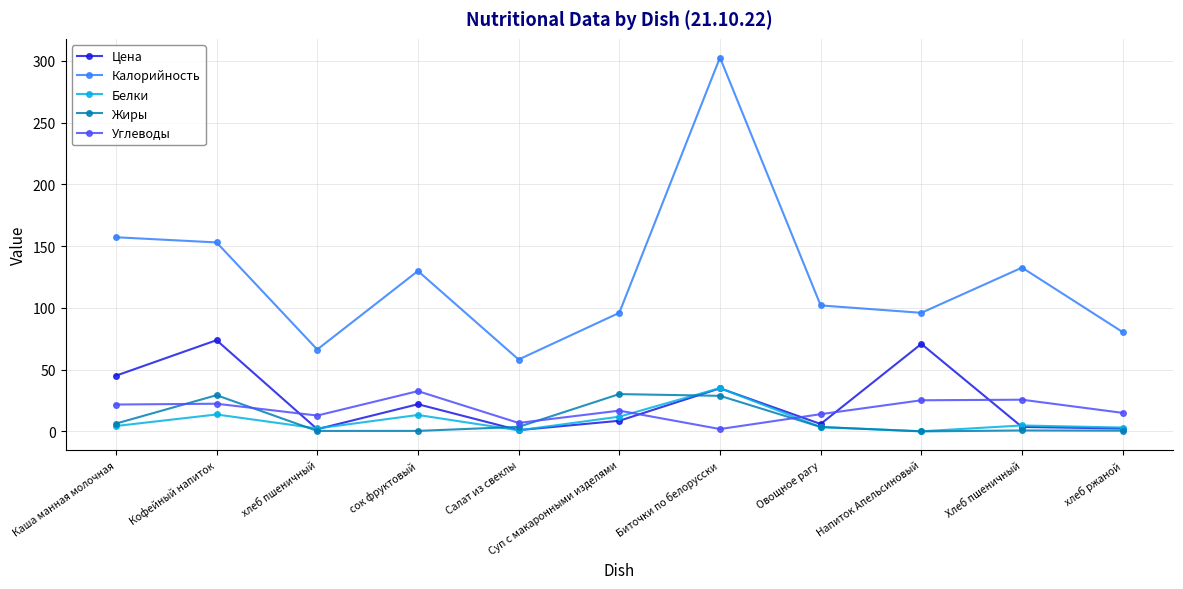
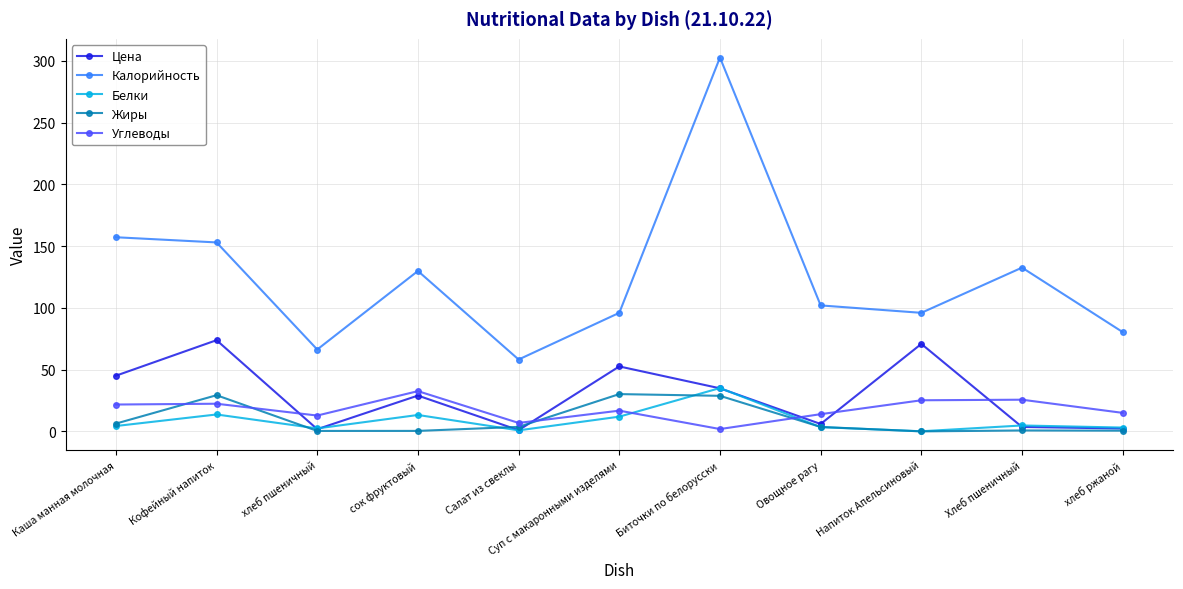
Цена, сок фруктовый: 22 -> 29
Цена, Суп с макаронными изделями: 9 -> 53
